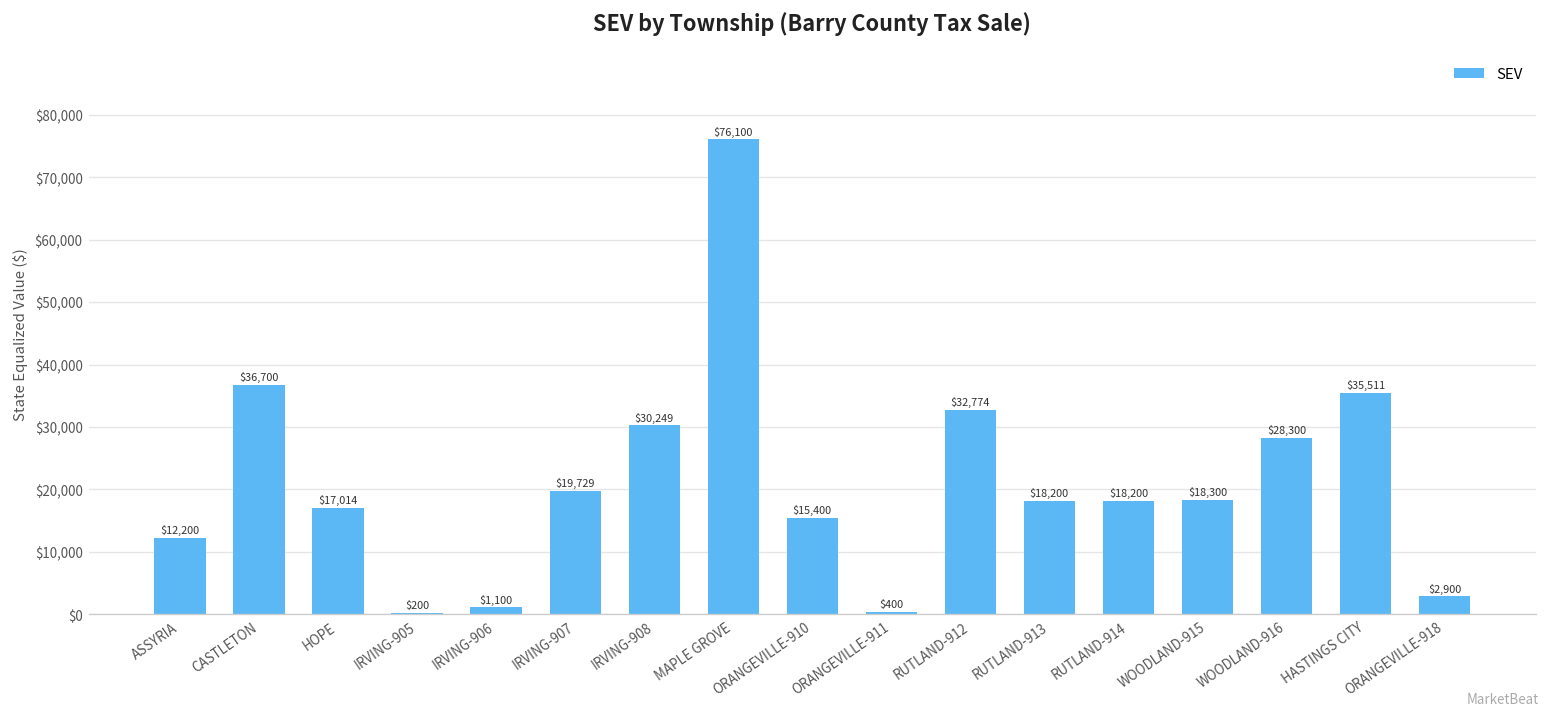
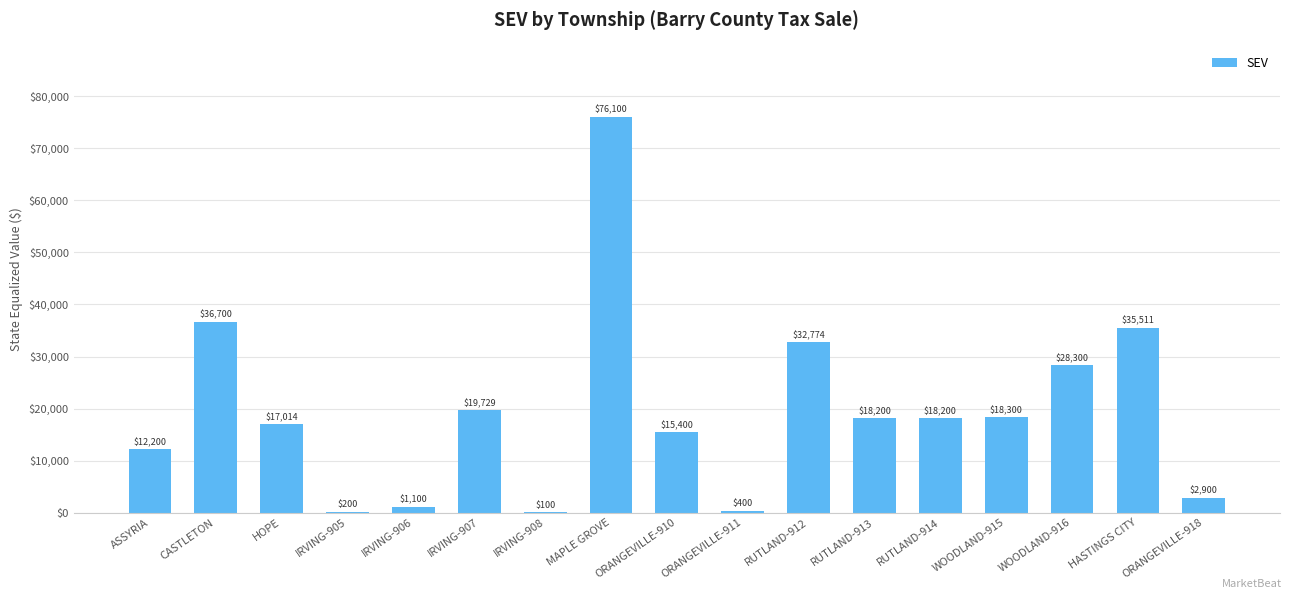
IRVING-908: $30,249 -> $100
